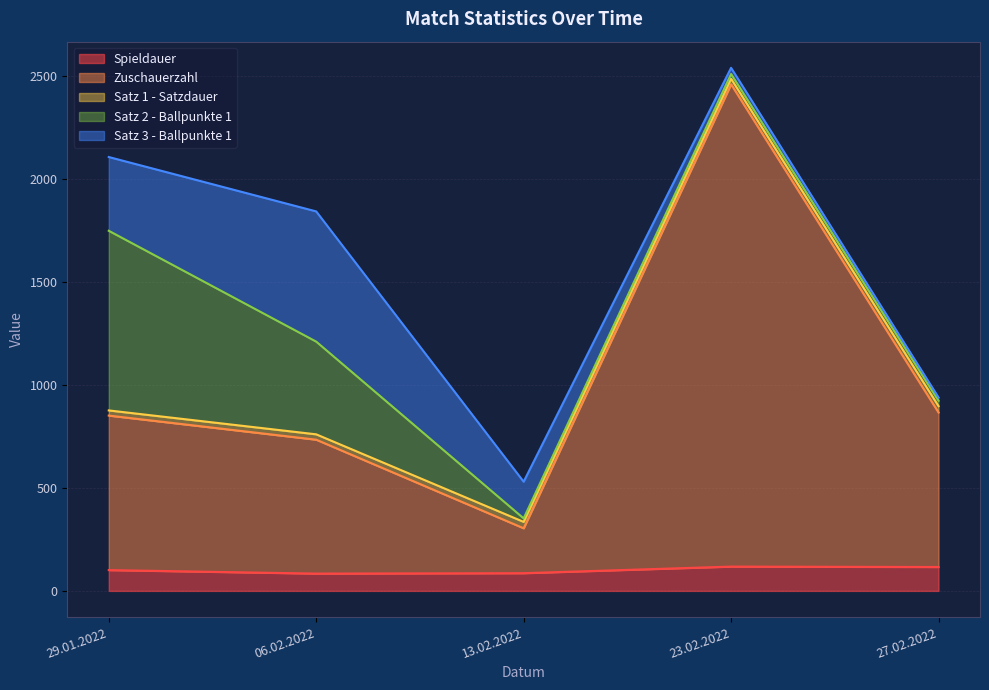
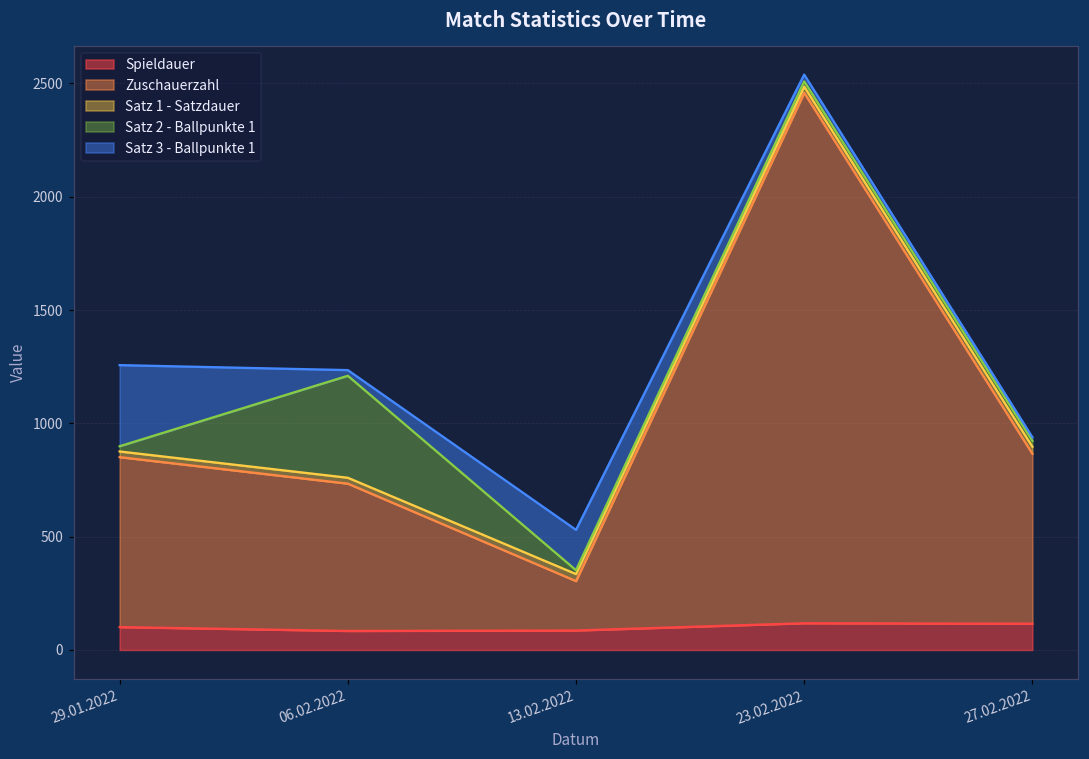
Satz 2 - Ballpunkte 1, 29.01.2022: 870 -> 20
Satz 3 - Ballpunkte 1, 06.02.2022: 630 -> 30
